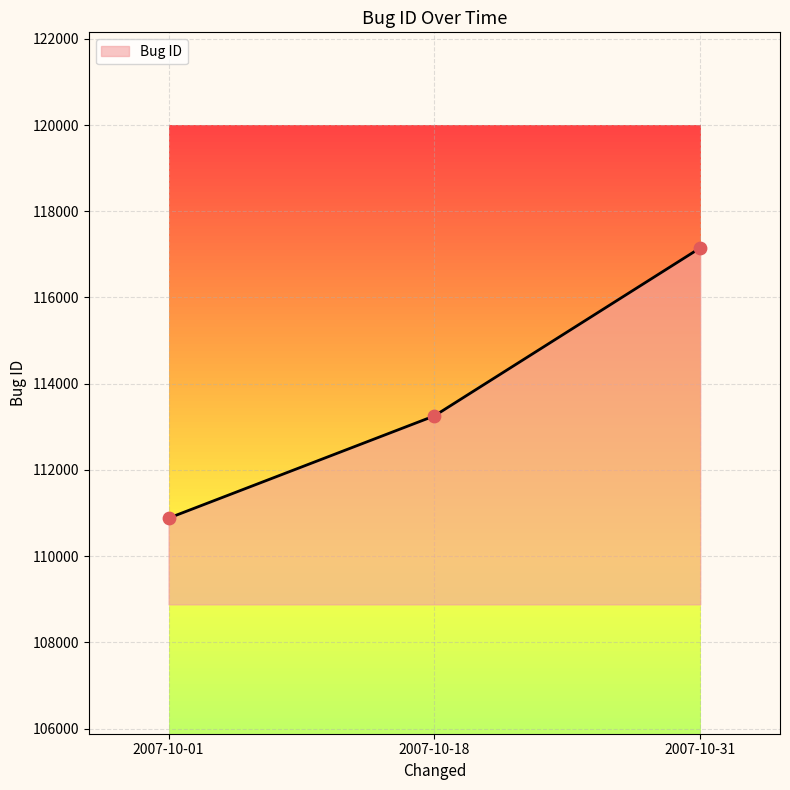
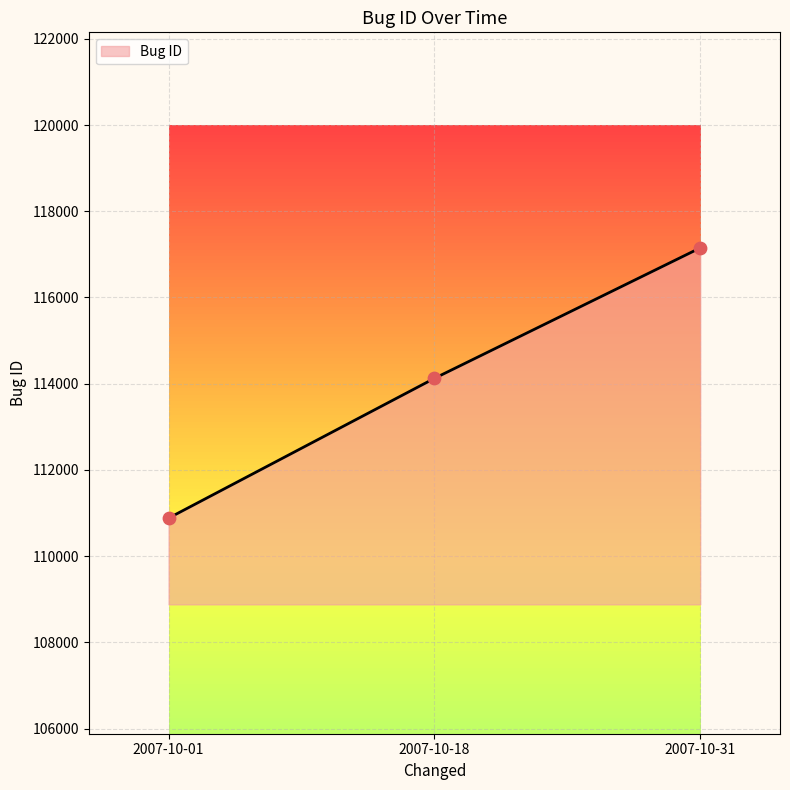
2007-10-18: 113300 -> 114100
